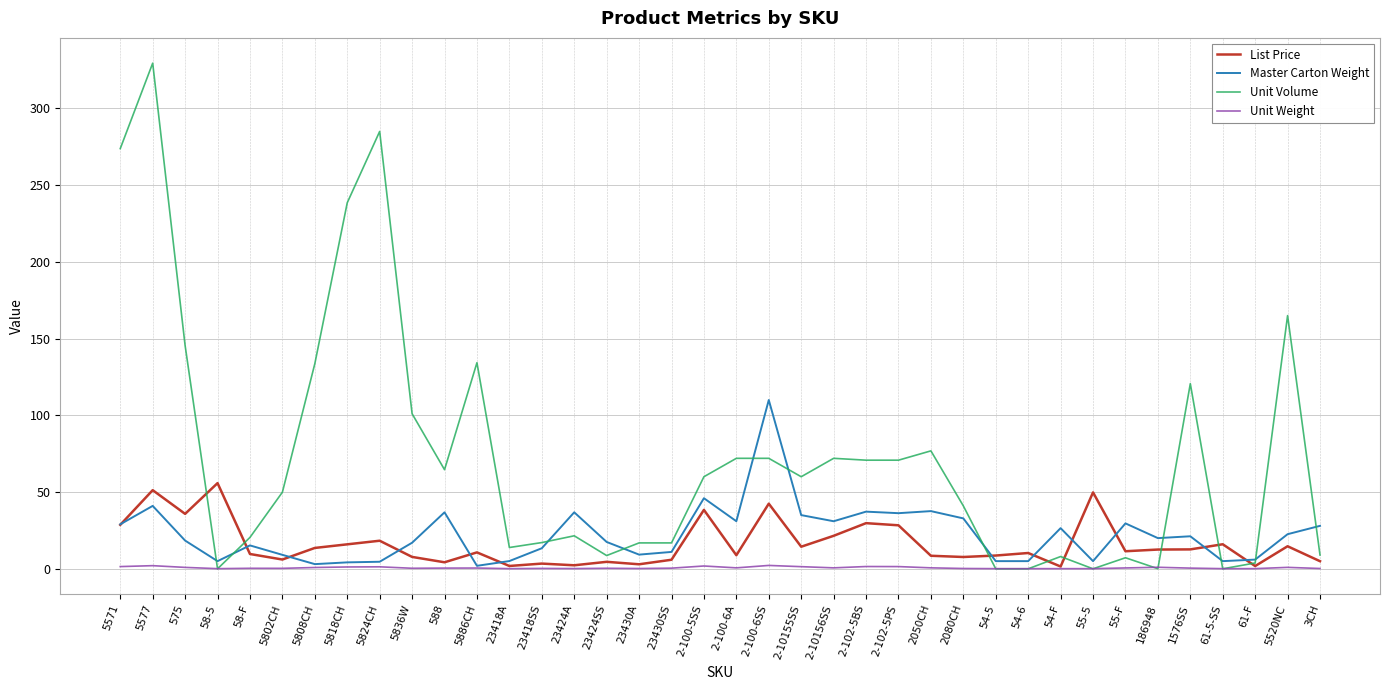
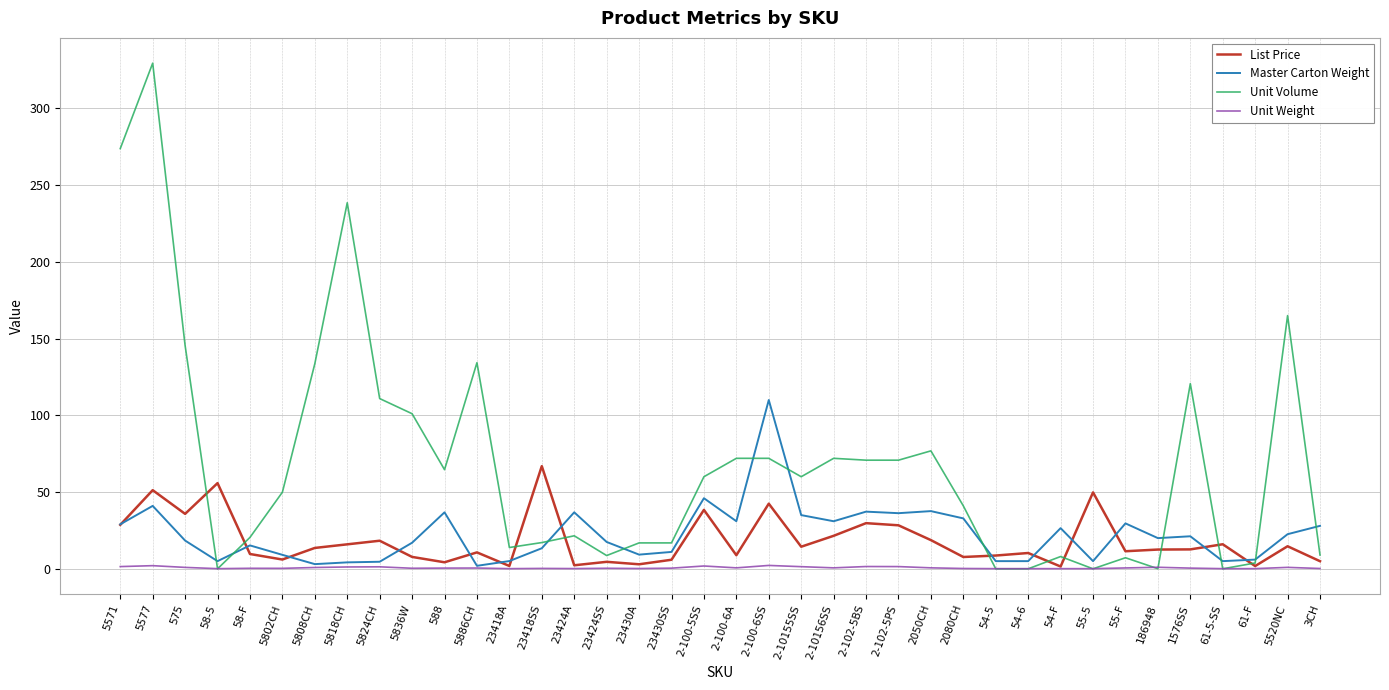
Unit Volume, 5824CH: 285 -> 111
List Price, 23418SS: 3 -> 67
List Price, 2050CH: 9 -> 19
